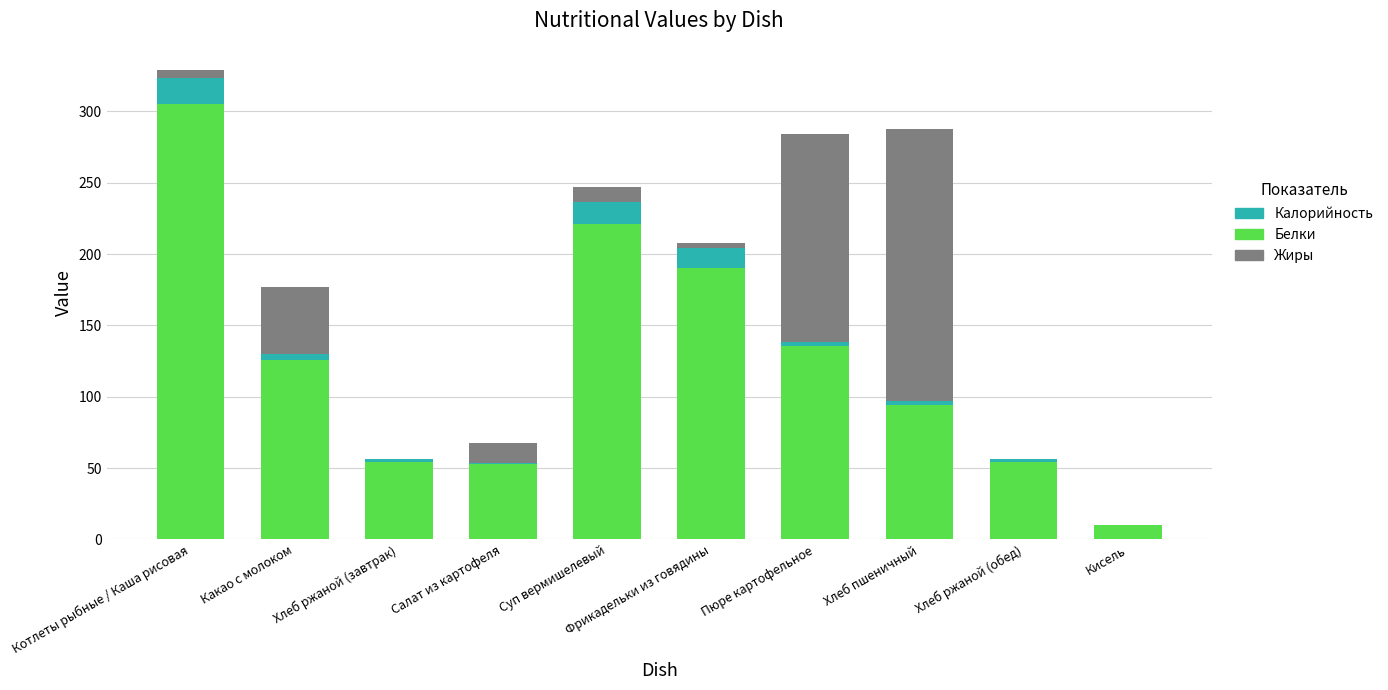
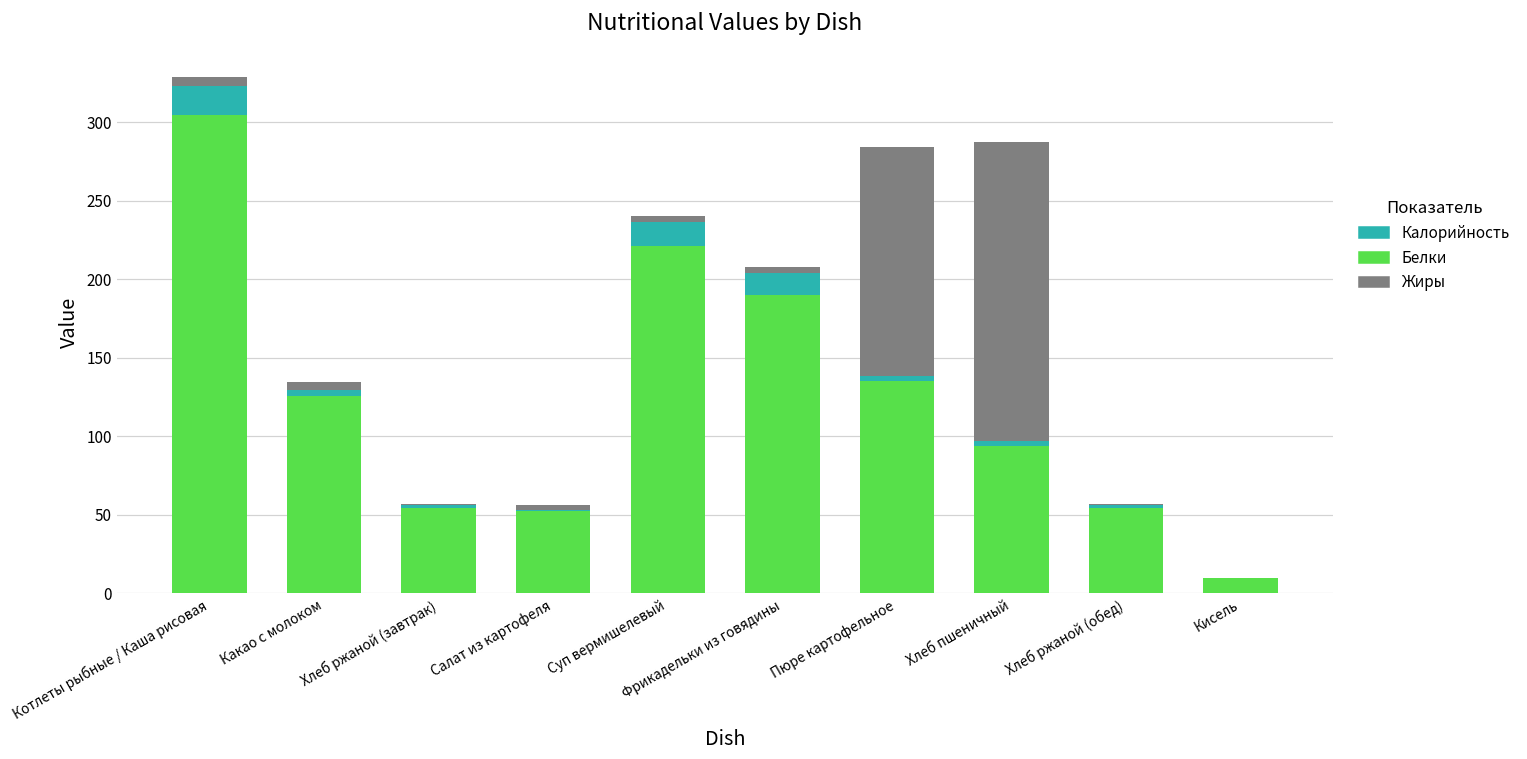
Жиры, Какао с молоком: 47 -> 5
Жиры, Салат из картофеля: 14 -> 3
Жиры, Суп вермишелевый: 10 -> 4
